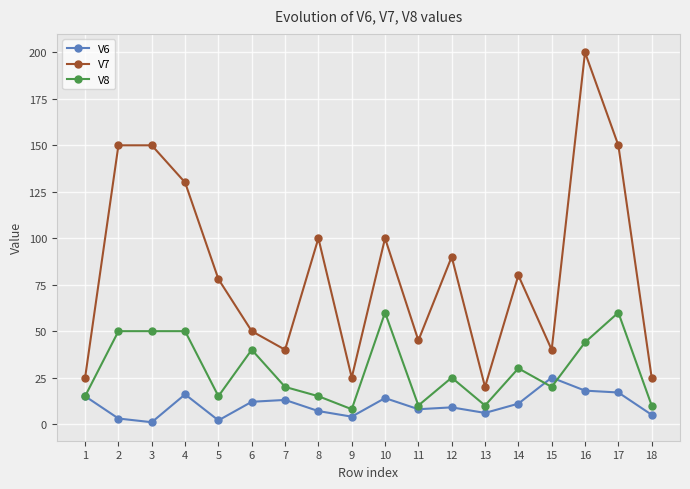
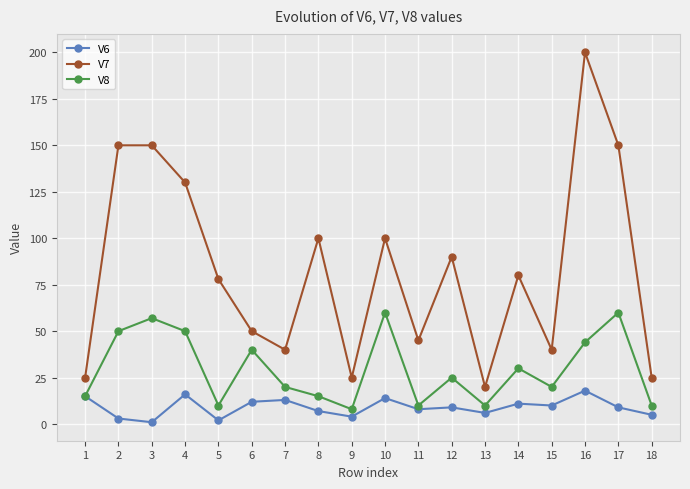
V8, 3: 50 -> 57
V8, 5: 15 -> 10
V6, 15: 25 -> 10
V6, 17: 17 -> 9
